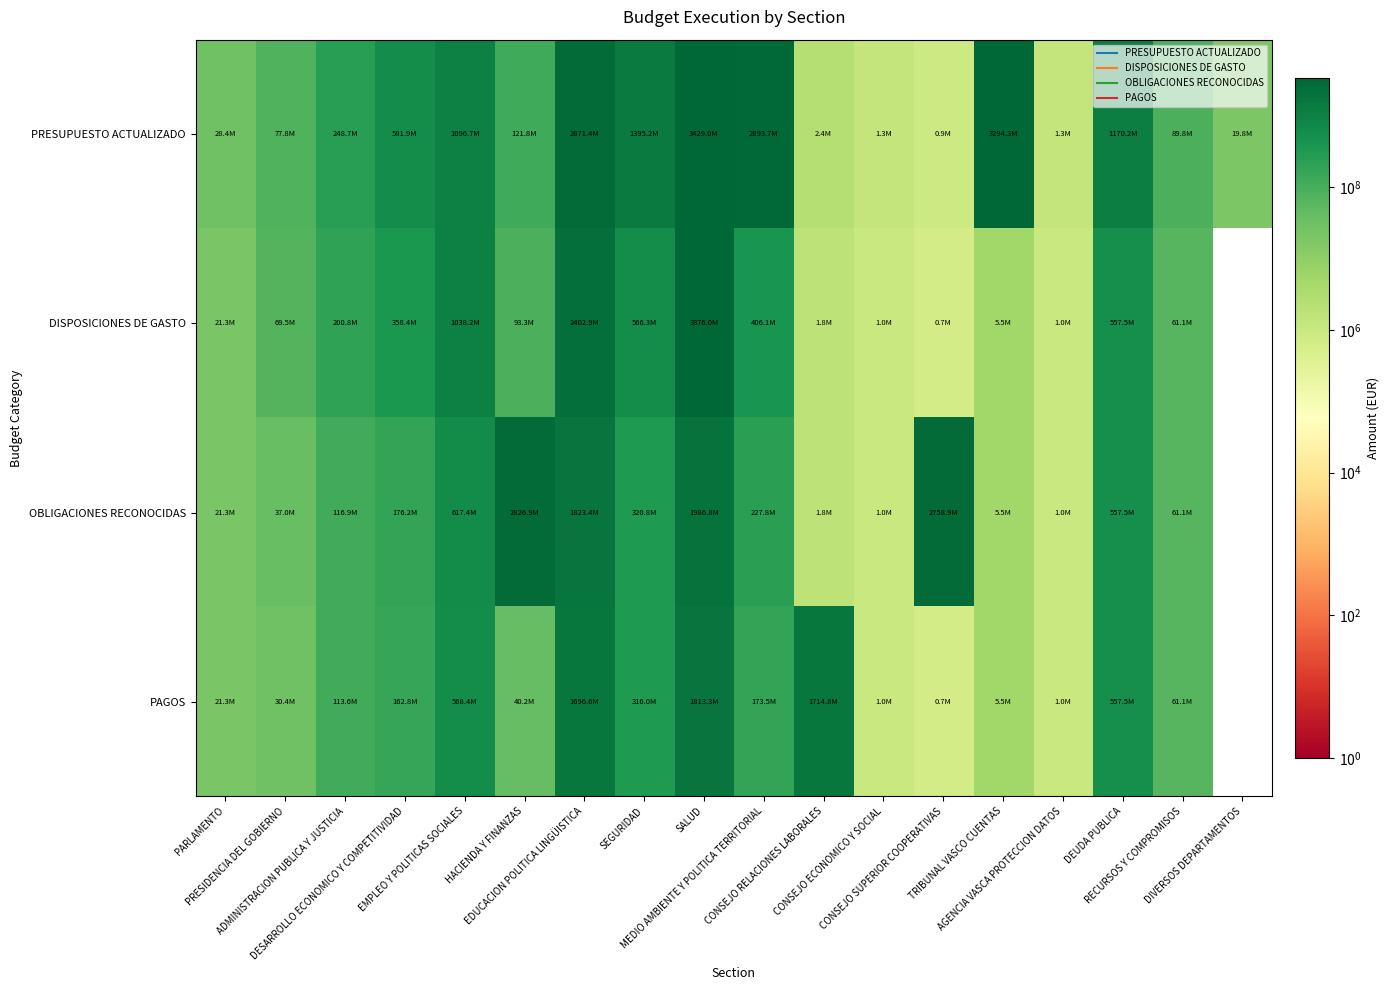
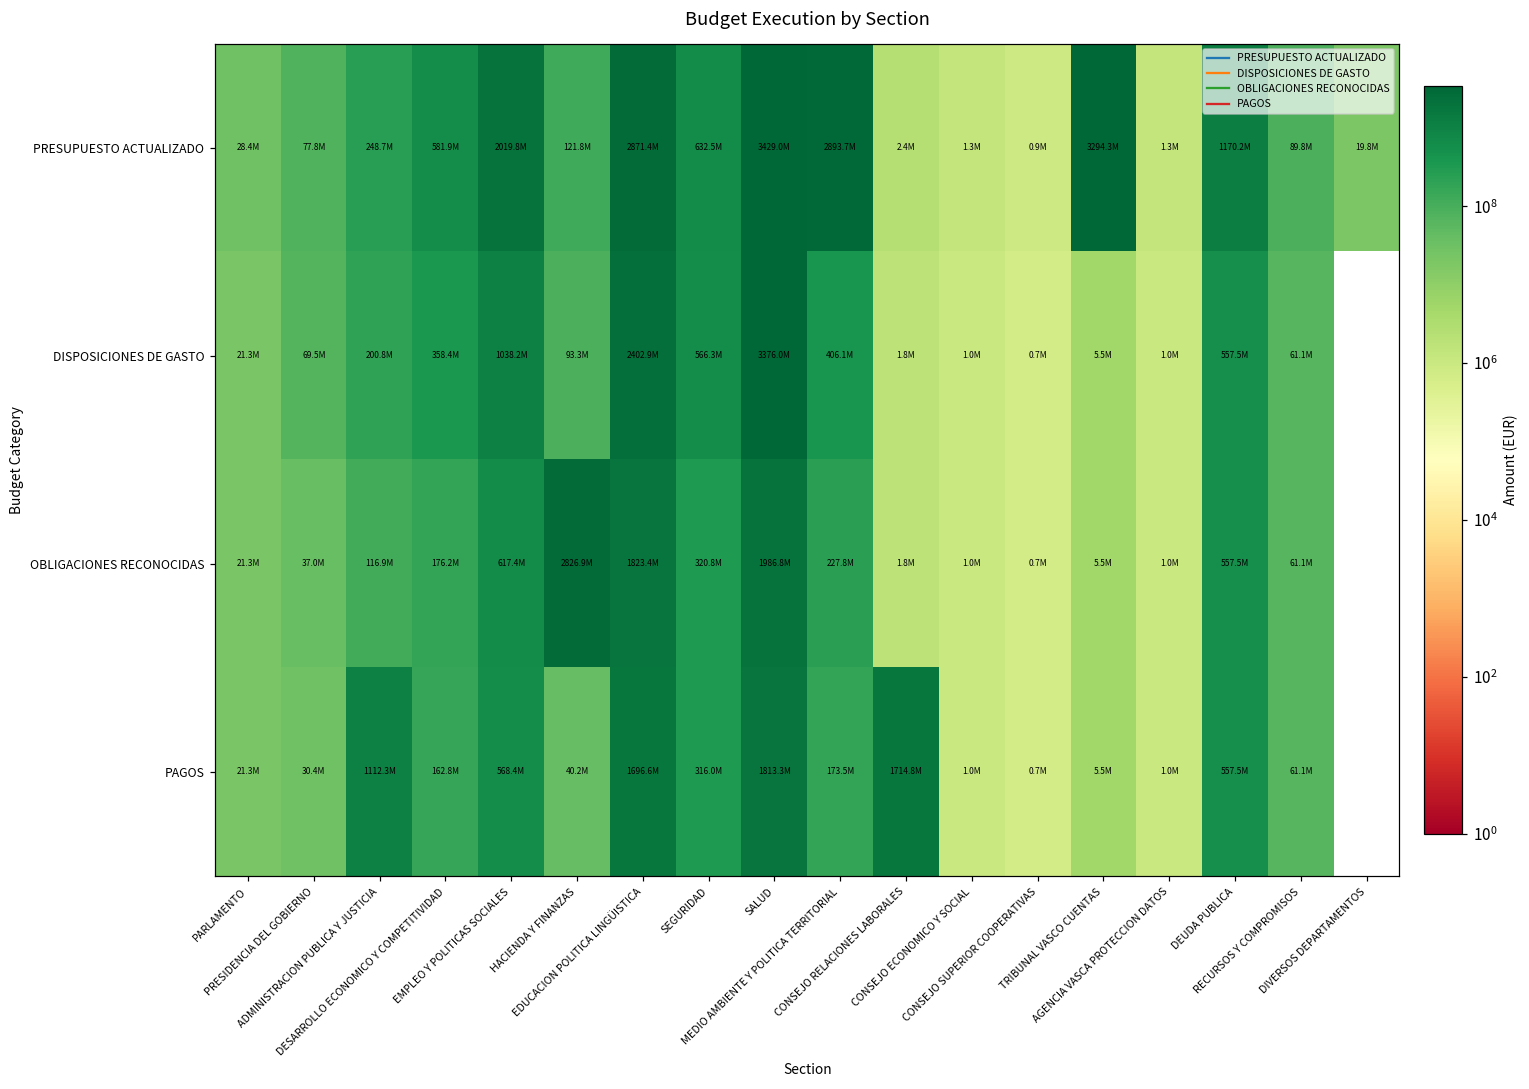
PRESUPUESTO ACTUALIZADO, EMPLEO Y POLITICAS SOCIALES: 1096.7M -> 2019.8M
PRESUPUESTO ACTUALIZADO, SEGURIDAD: 1395.2M -> 632.5M
OBLIGACIONES RECONOCIDAS, CONSEJO SUPERIOR COOPERATIVAS: 2758.9M -> 0.7M
PAGOS, ADMINISTRACION PUBLICA Y JUSTICIA: 113.6M -> 1112.3M
